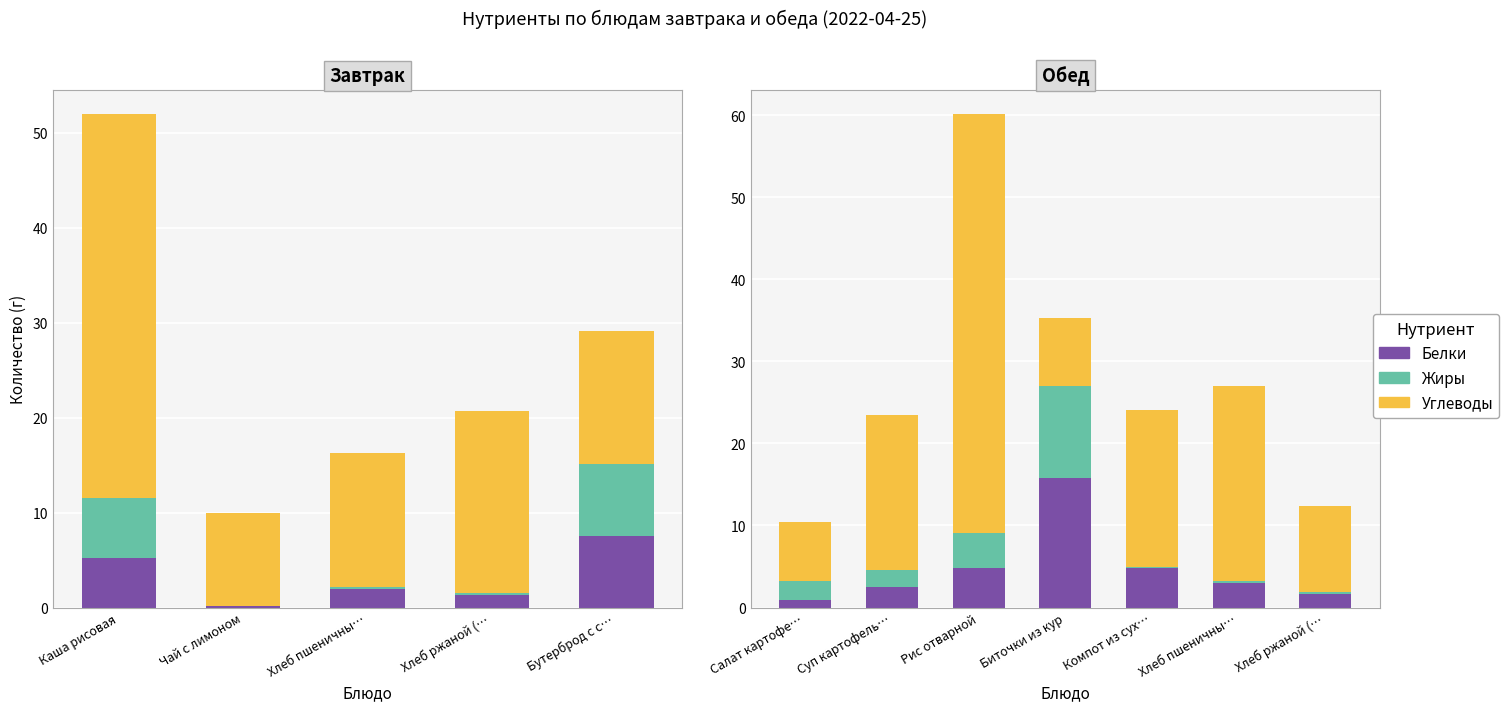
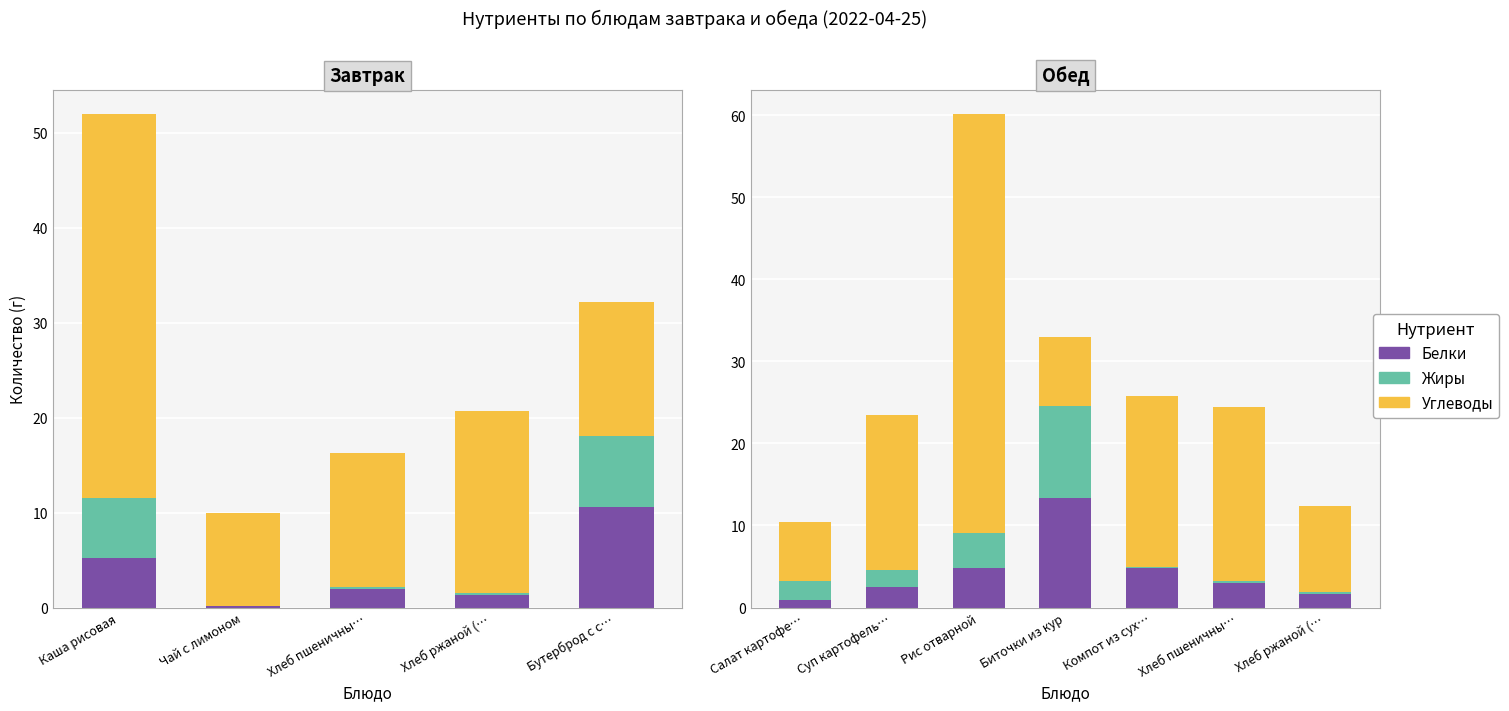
Завтрак, Белки, Бутерброд с с…: 8 -> 11
Обед, Белки, Биточки из кур: 16 -> 13
Обед, Углеводы, Компот из сух…: 19 -> 21
Обед, Углеводы, Хлеб пшеничны…: 24 -> 21
